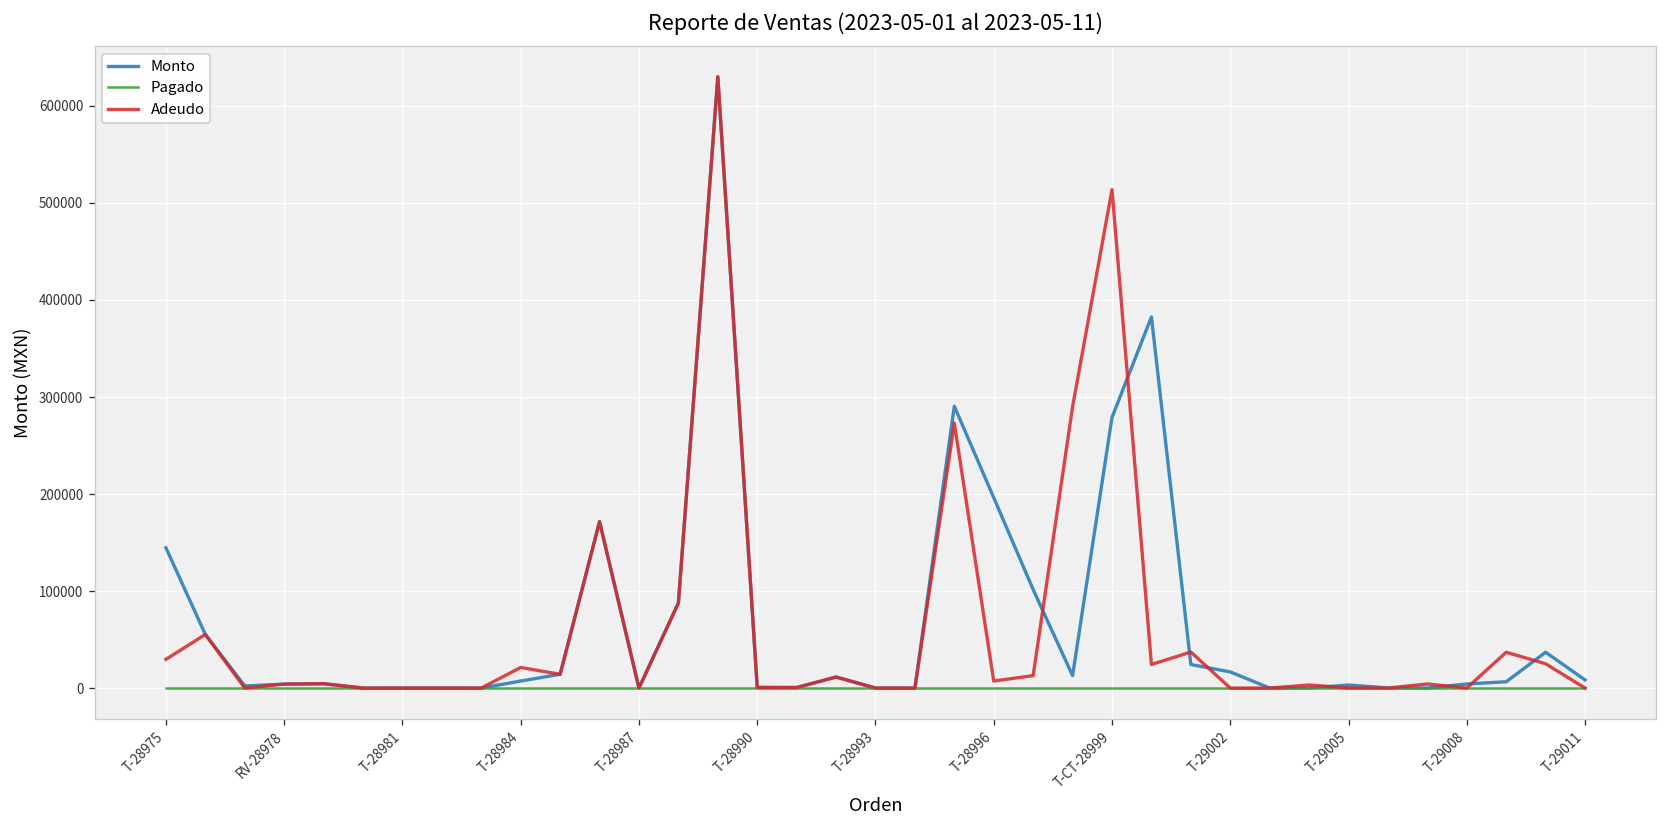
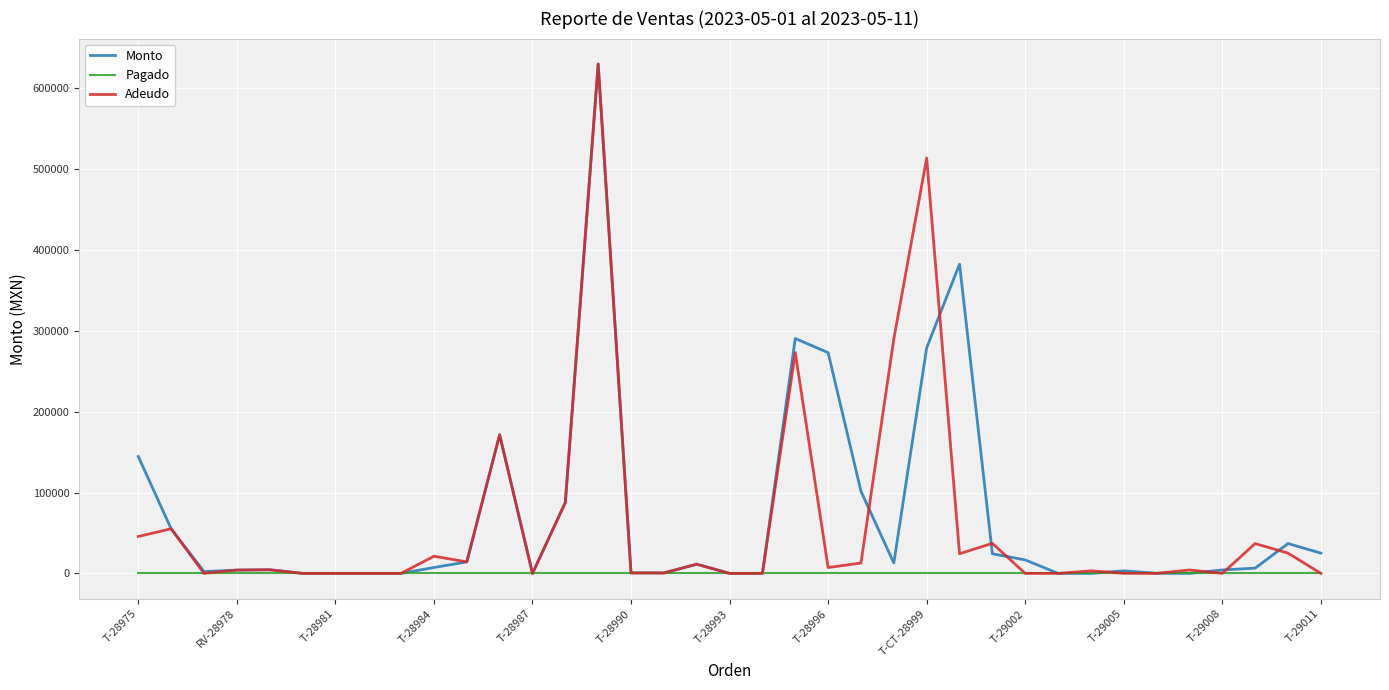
Adeudo, T-28975: 30000 -> 50000
Monto, T-28996: 200000 -> 270000
Monto, T-29011: 10000 -> 30000
